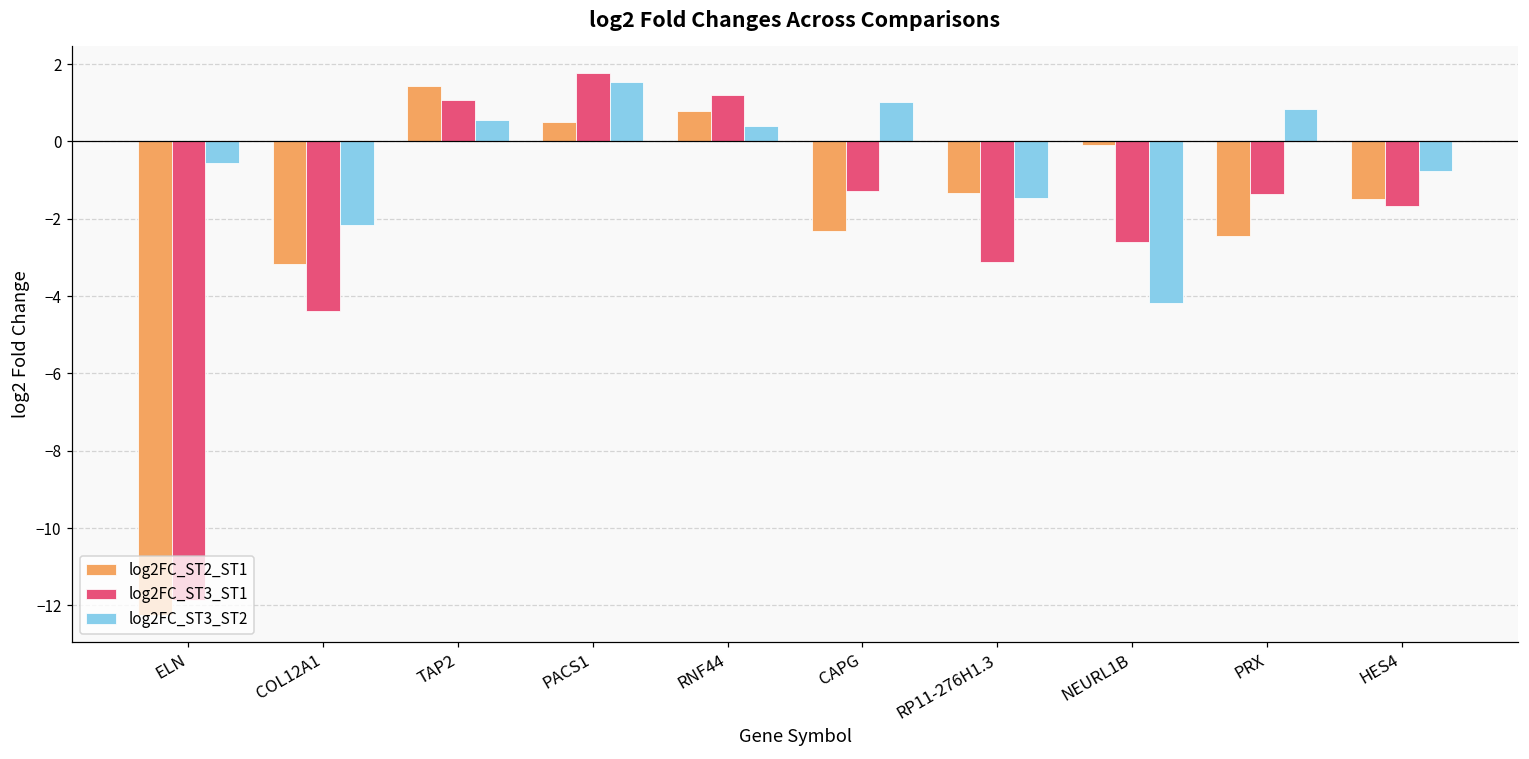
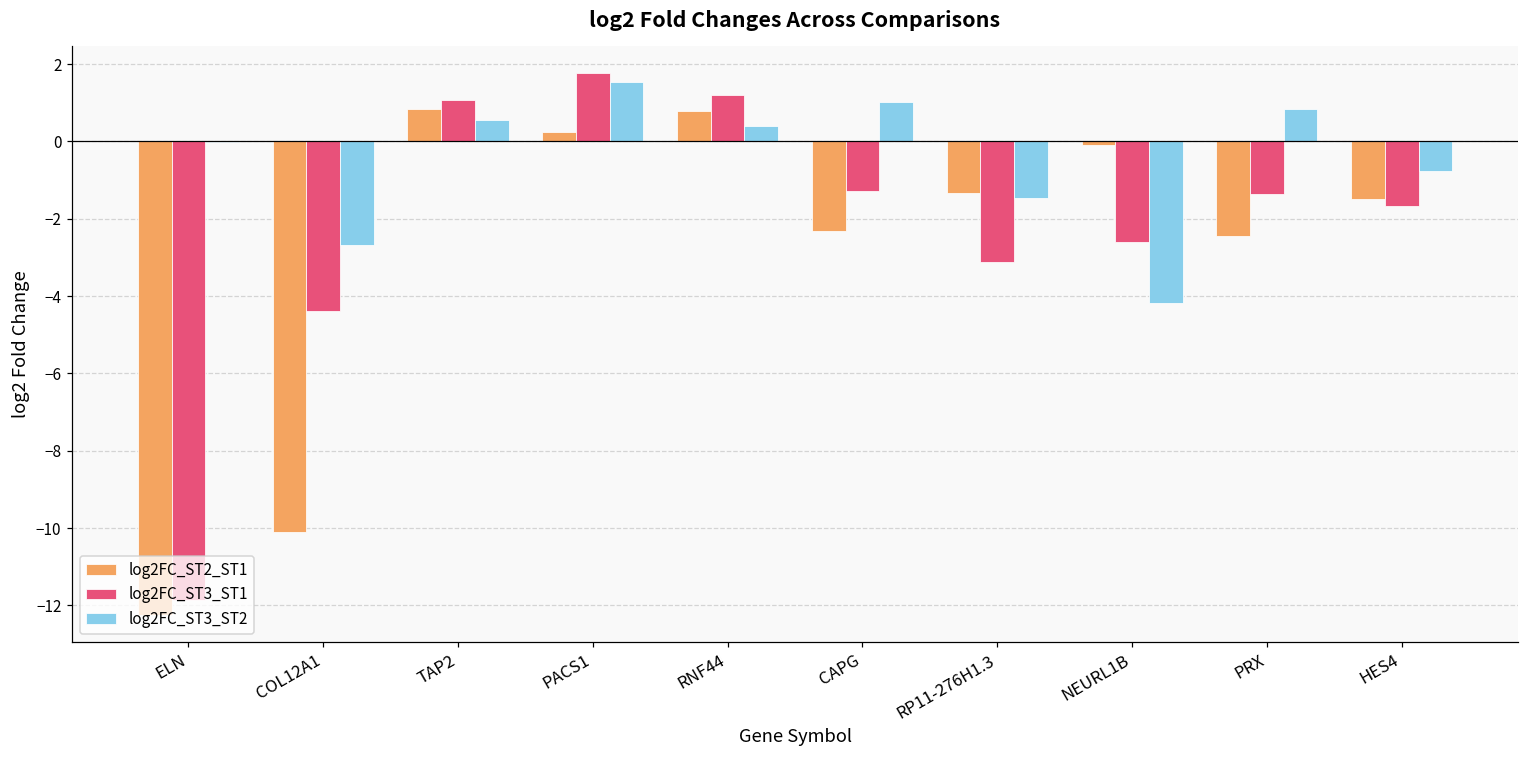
log2FC_ST3_ST2, ELN: -0.6 -> 0.0
log2FC_ST2_ST1, COL12A1: -3.2 -> -10.1
log2FC_ST3_ST2, COL12A1: -2.2 -> -2.7
log2FC_ST2_ST1, TAP2: 1.4 -> 0.8
log2FC_ST2_ST1, PACS1: 0.5 -> 0.2
